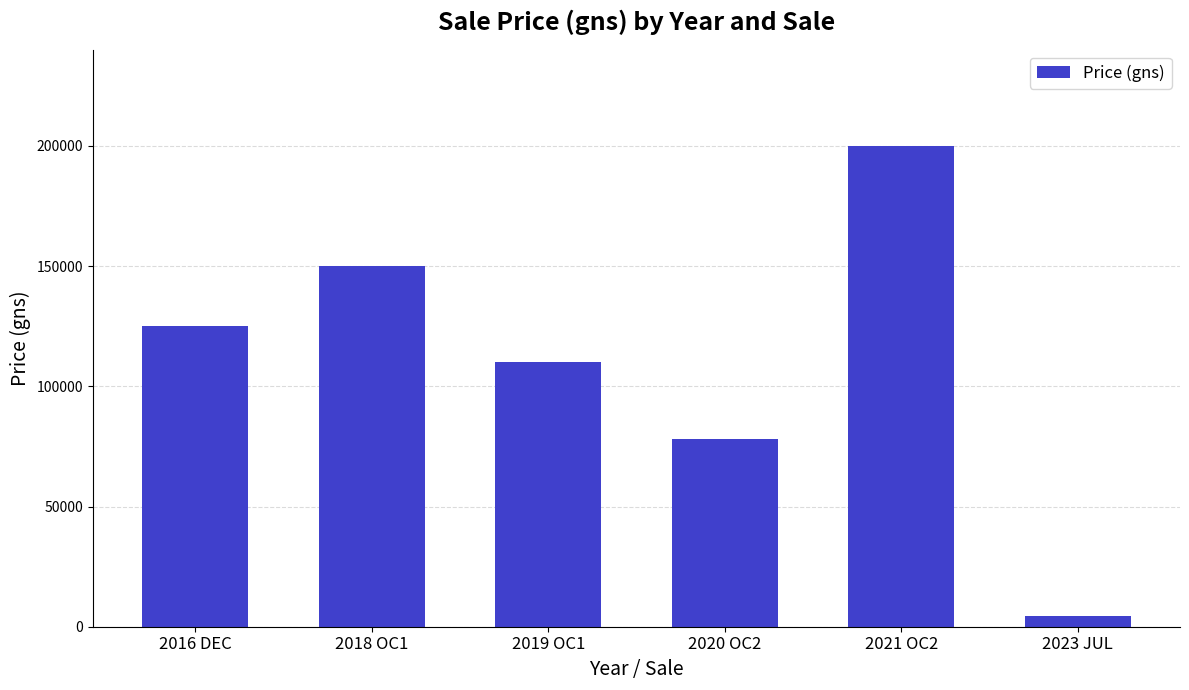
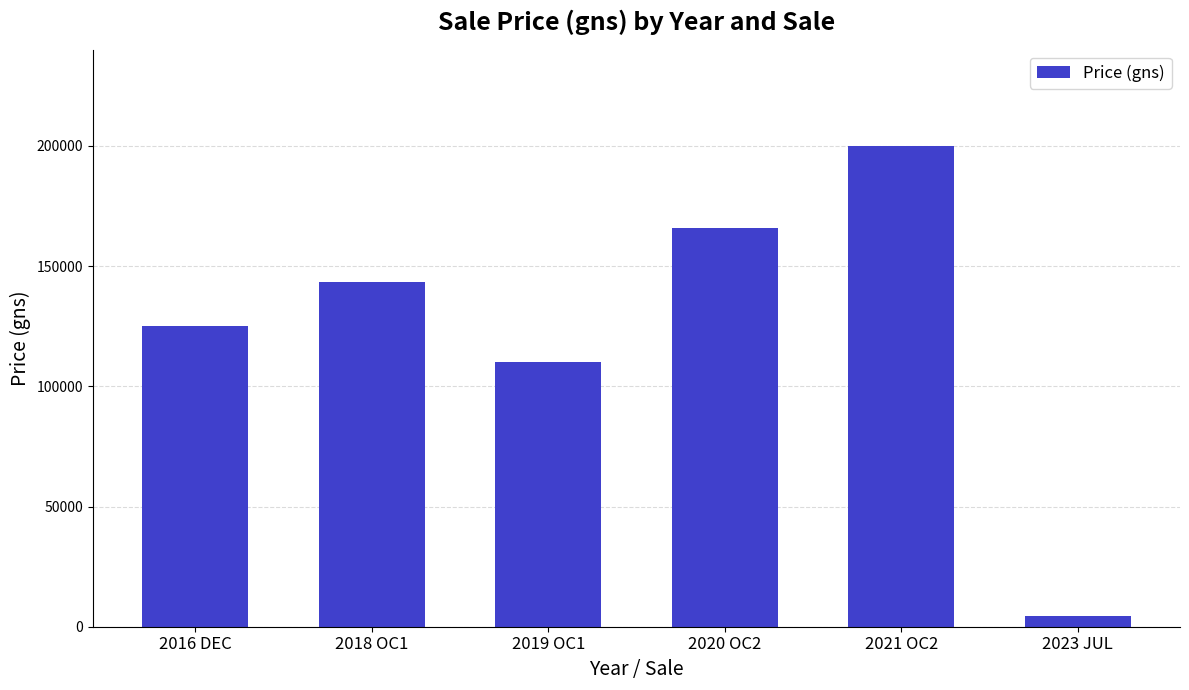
2018 OC1: 150000 -> 144000
2020 OC2: 78000 -> 166000
